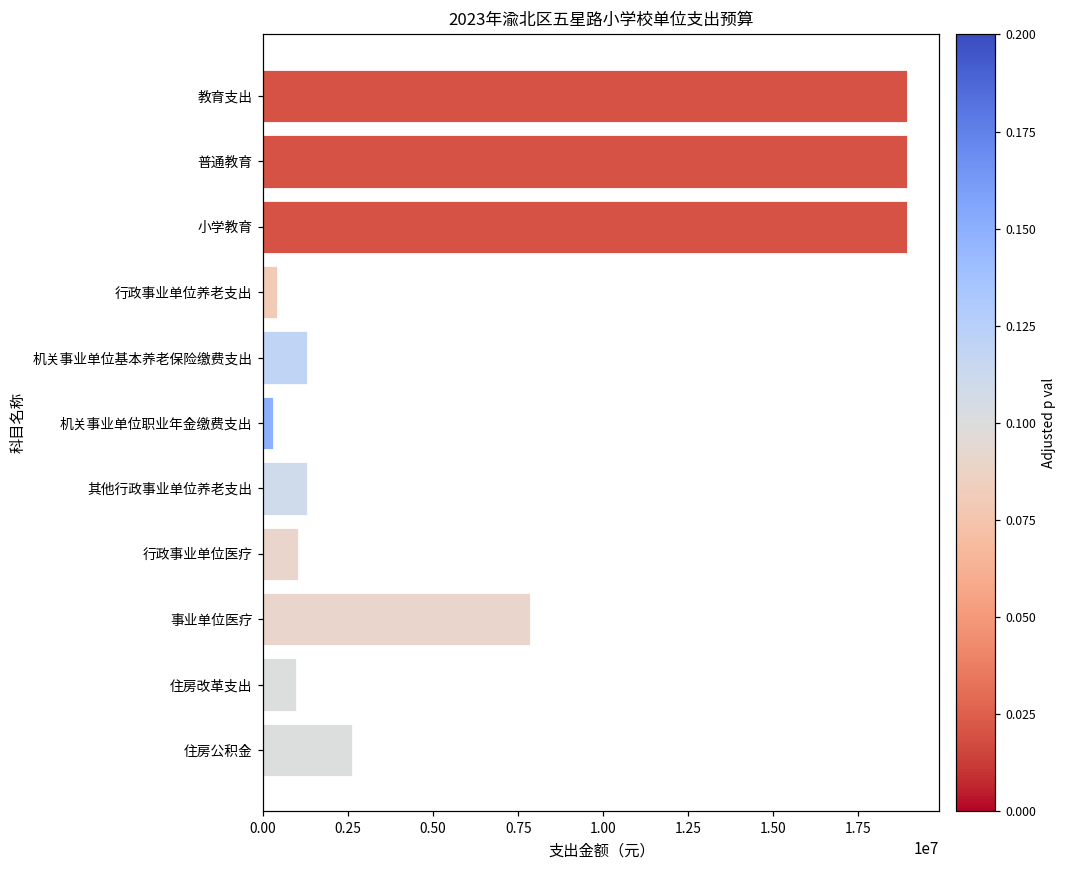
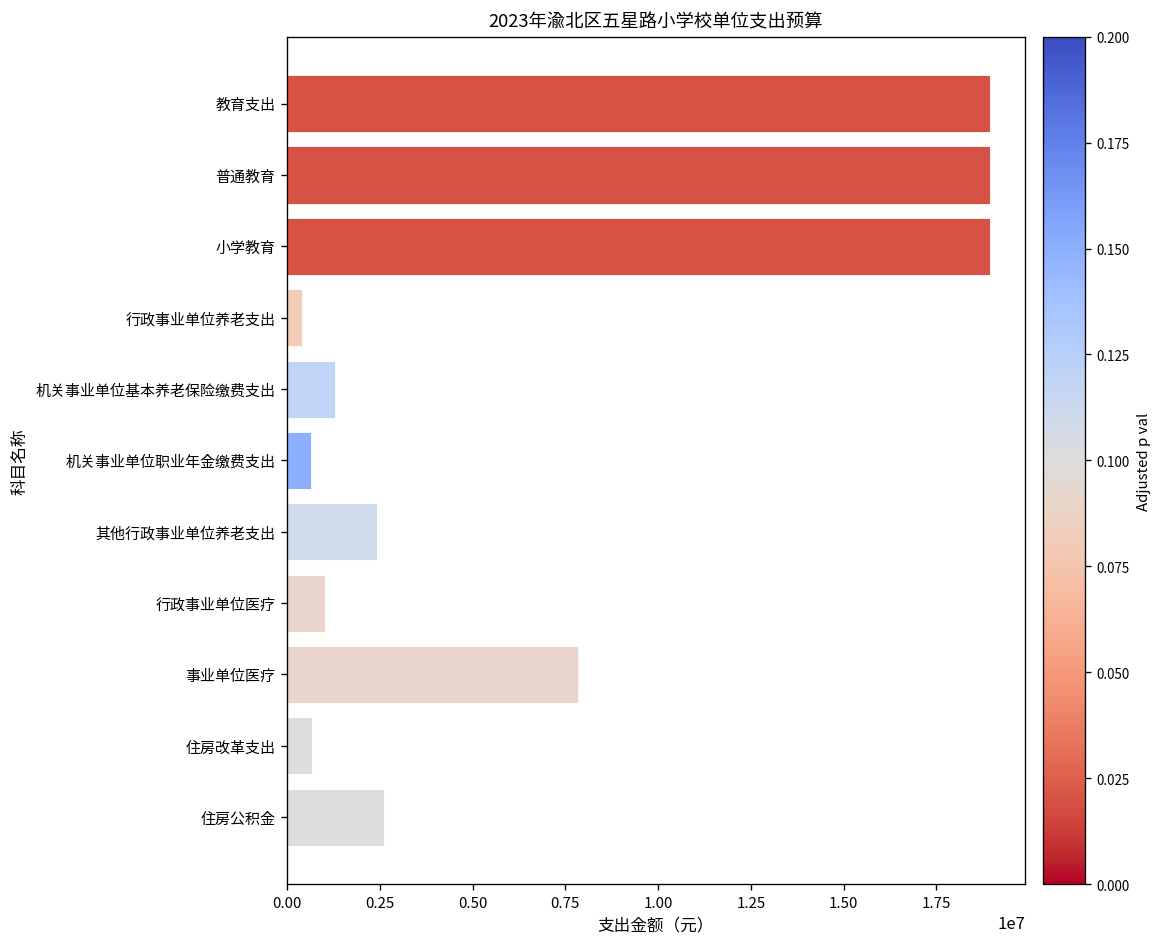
机关事业单位职业年金缴费支出: 300000 -> 600000
其他行政事业单位养老支出: 1300000 -> 2400000
住房改革支出: 1000000 -> 700000
